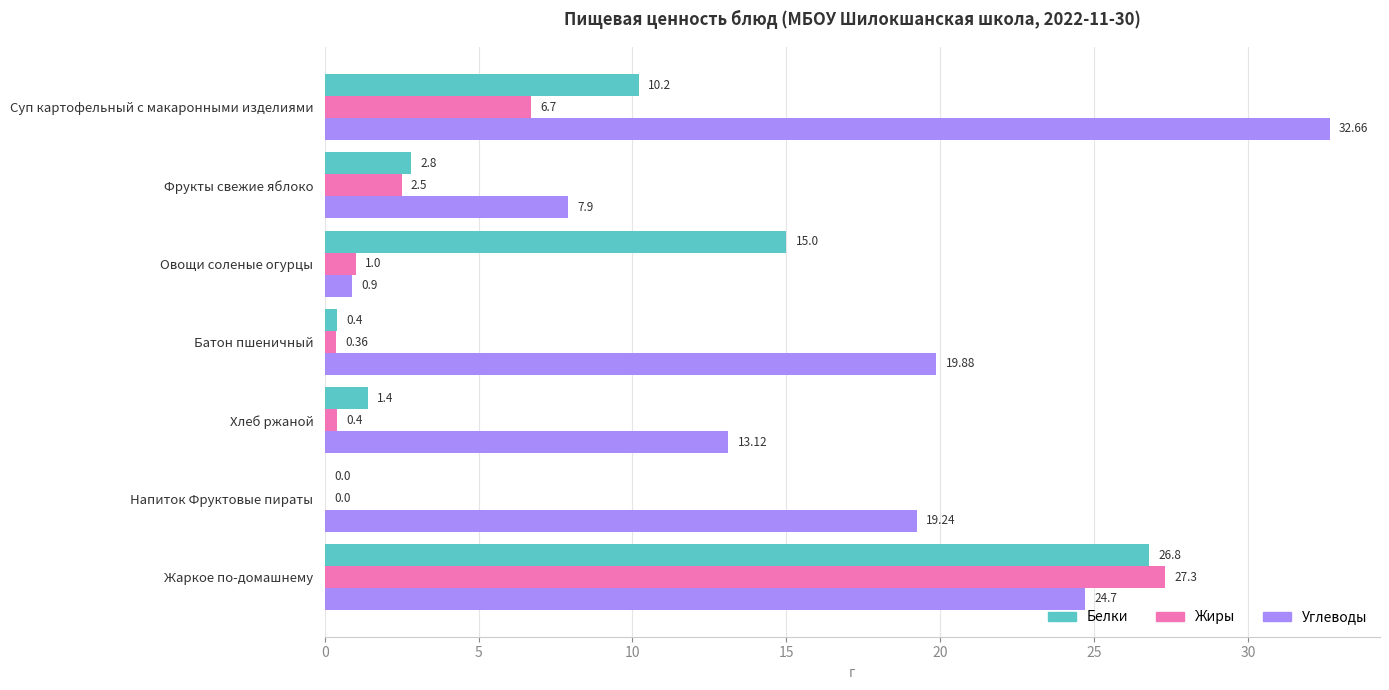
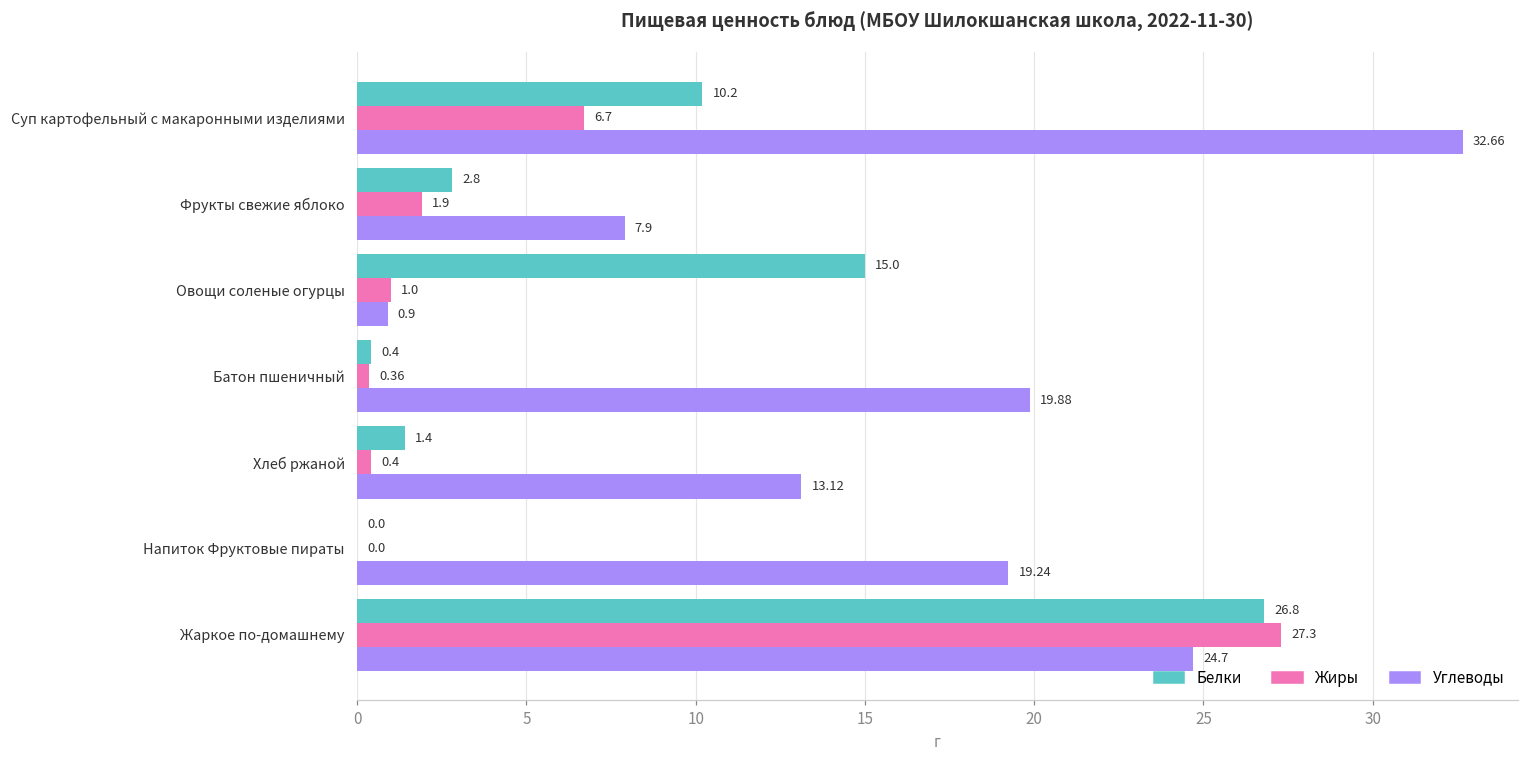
Жиры, Фрукты свежие яблоко: 2.5 -> 1.9
